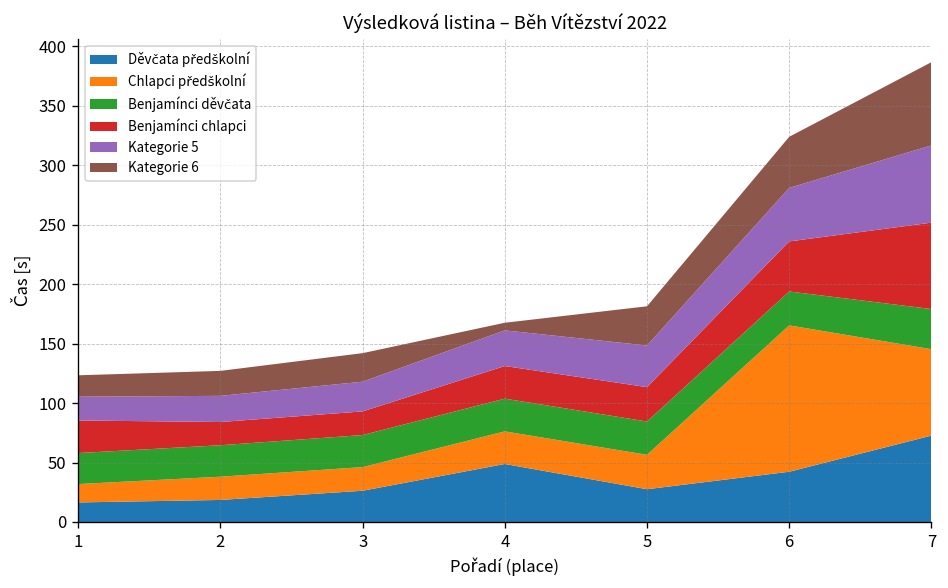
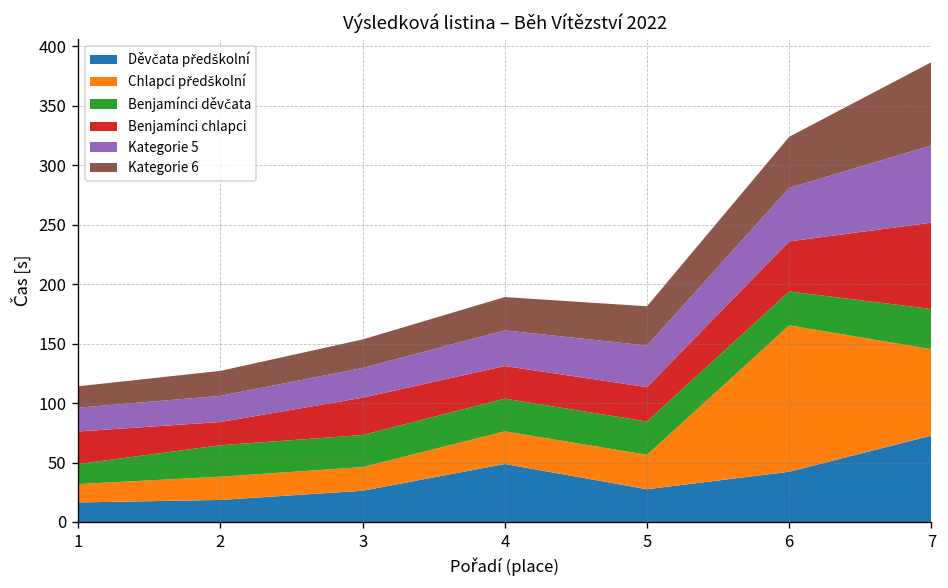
Benjamínci děvčata, 1: 30 -> 20
Benjamínci chlapci, 3: 20 -> 30
Kategorie 6, 4: 10 -> 30
